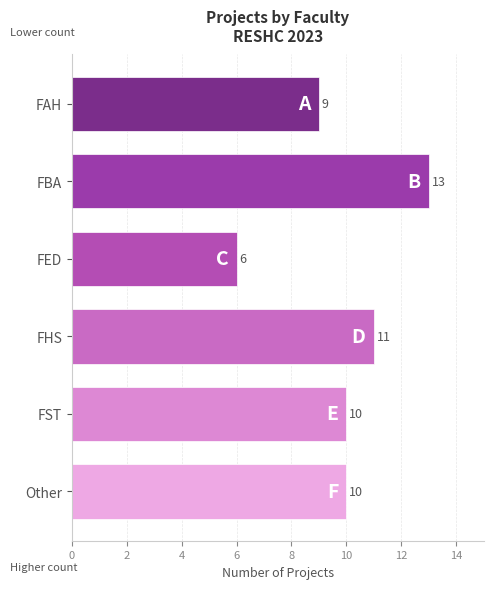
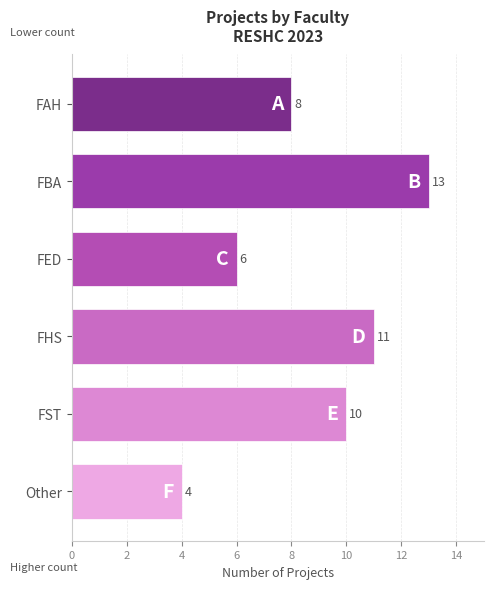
FAH: 9 -> 8
Other: 10 -> 4
